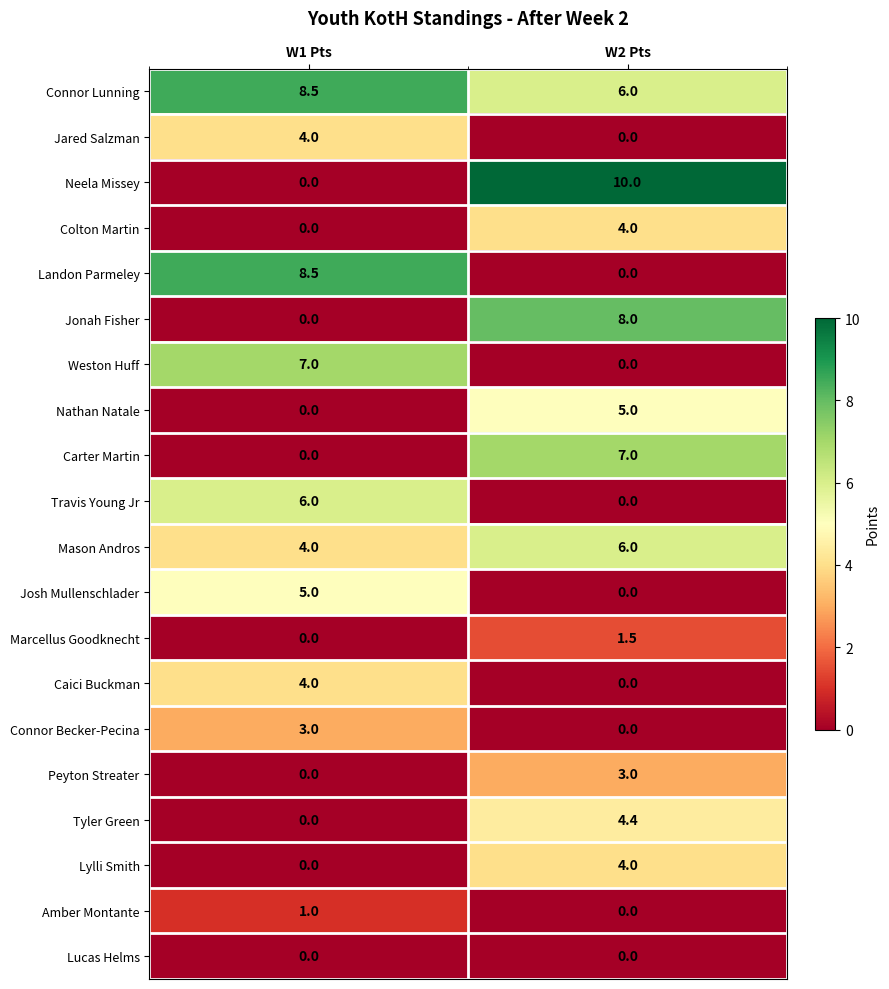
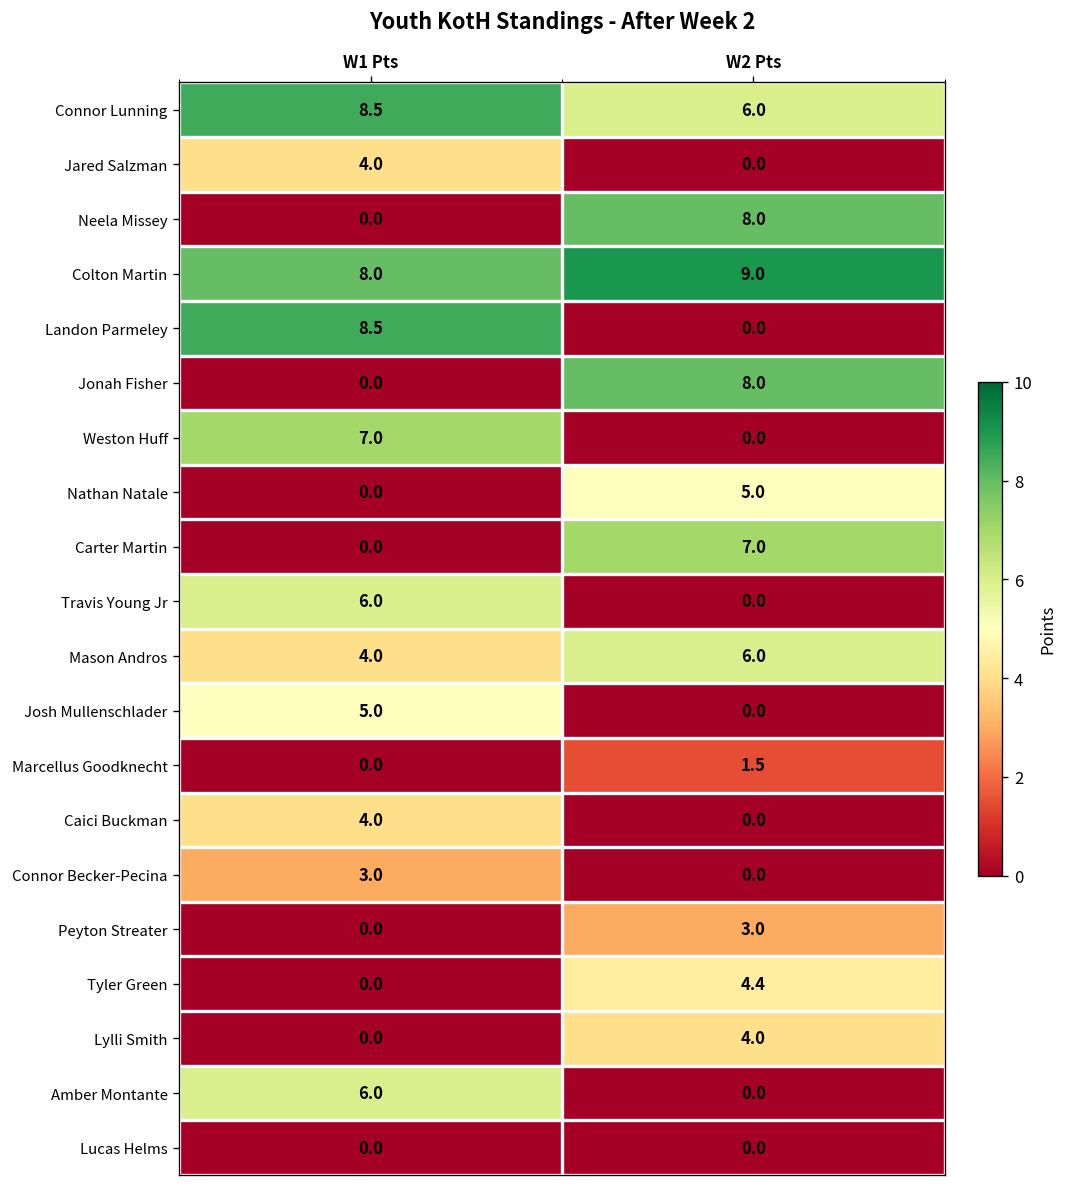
Neela Missey, W2 Pts: 10.0 -> 8.0
Colton Martin, W1 Pts: 0.0 -> 8.0
Colton Martin, W2 Pts: 4.0 -> 9.0
Amber Montante, W1 Pts: 1.0 -> 6.0
